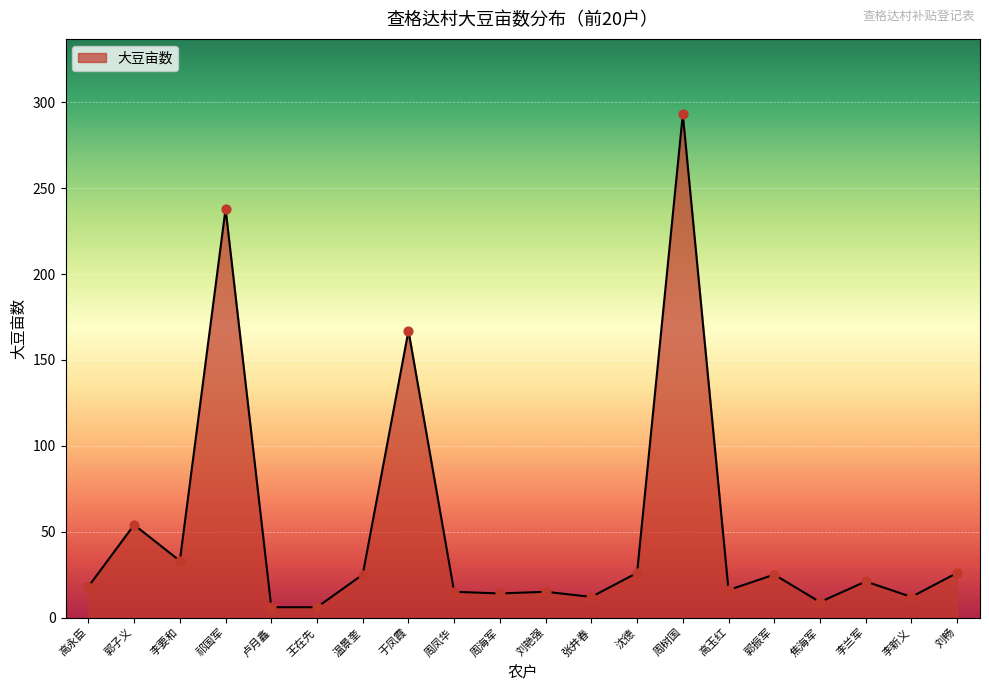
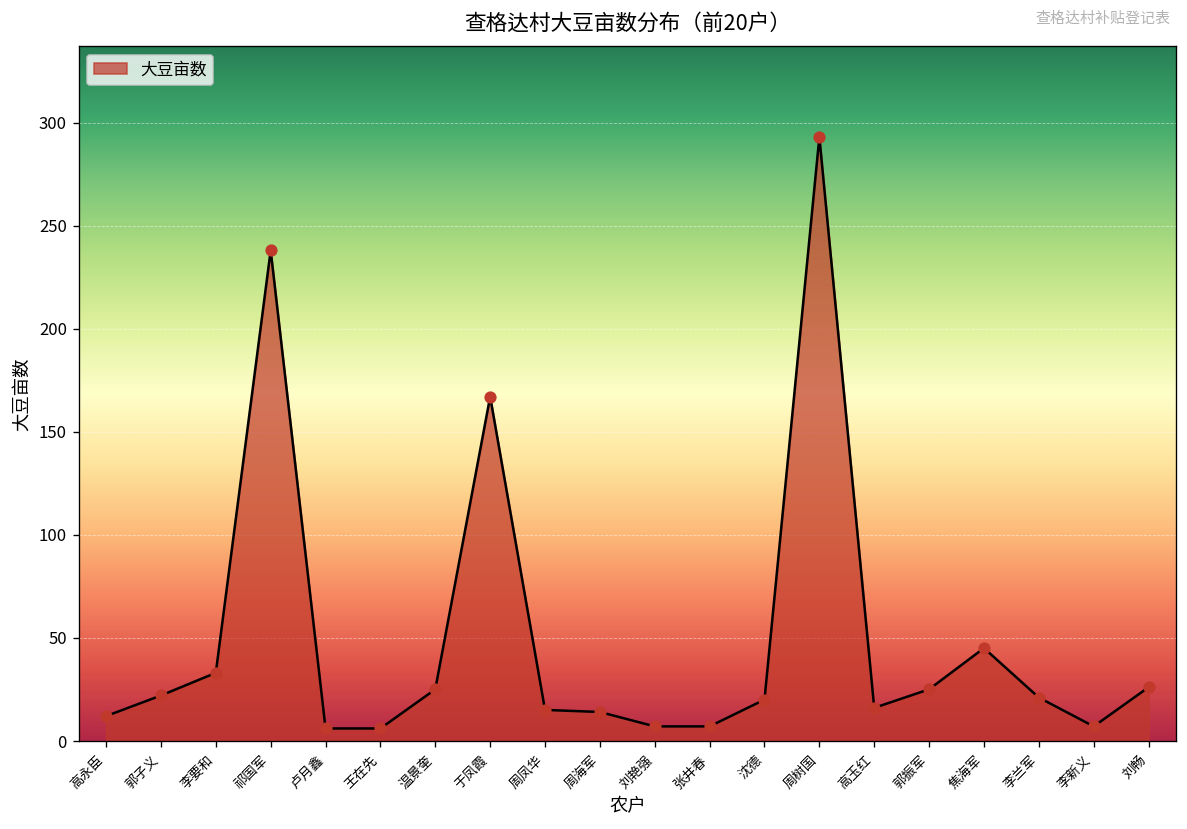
高永臣: 18 -> 12
郭子义: 54 -> 22
刘艳强: 15 -> 7
张井春: 12 -> 7
沈德: 26 -> 20
焦海军: 9 -> 45
李新义: 12 -> 7
